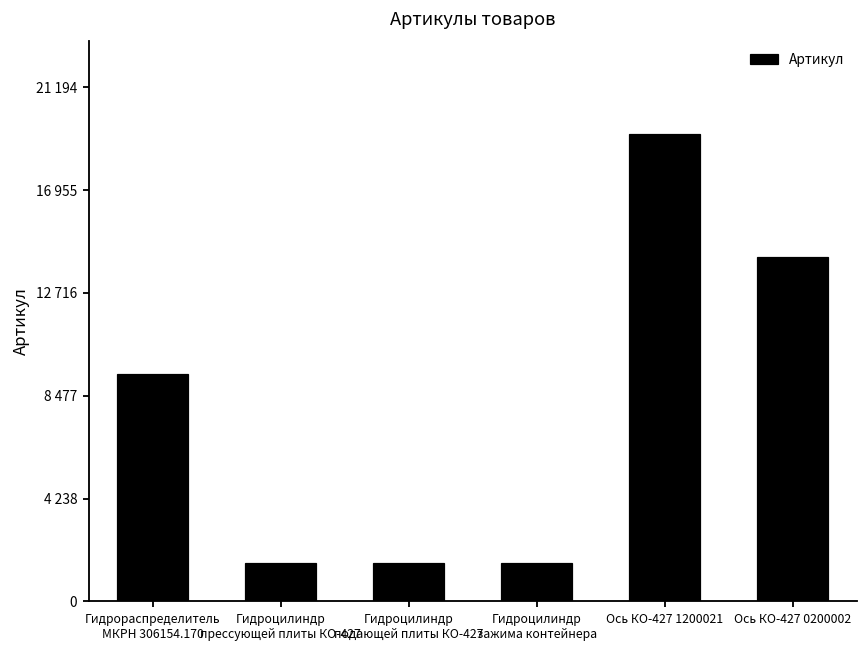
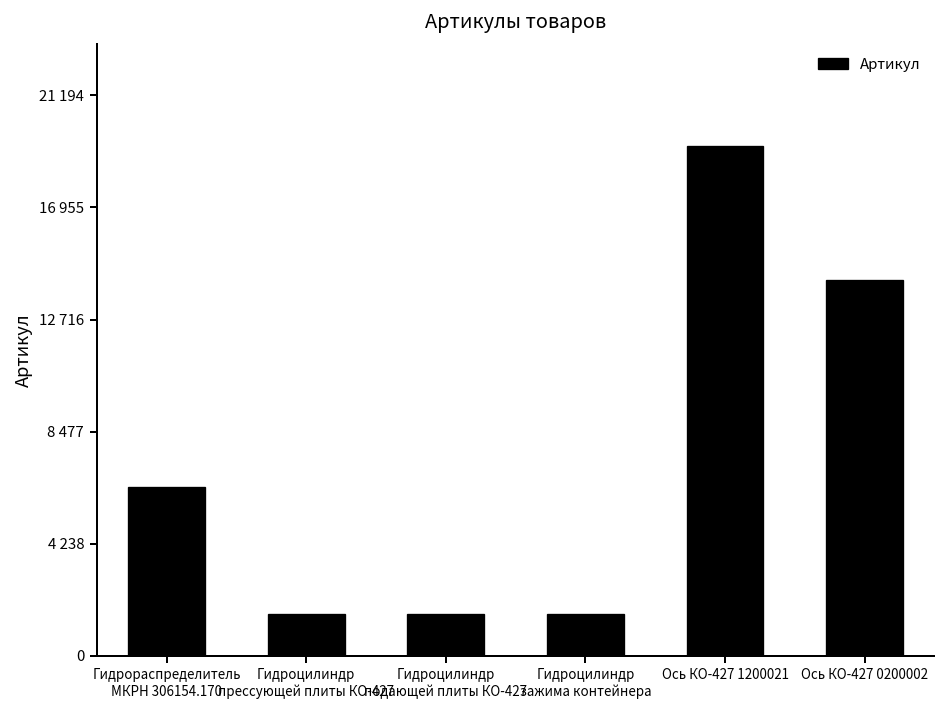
Гидрораспределитель МКРН 306154.170: 9400 -> 6400
